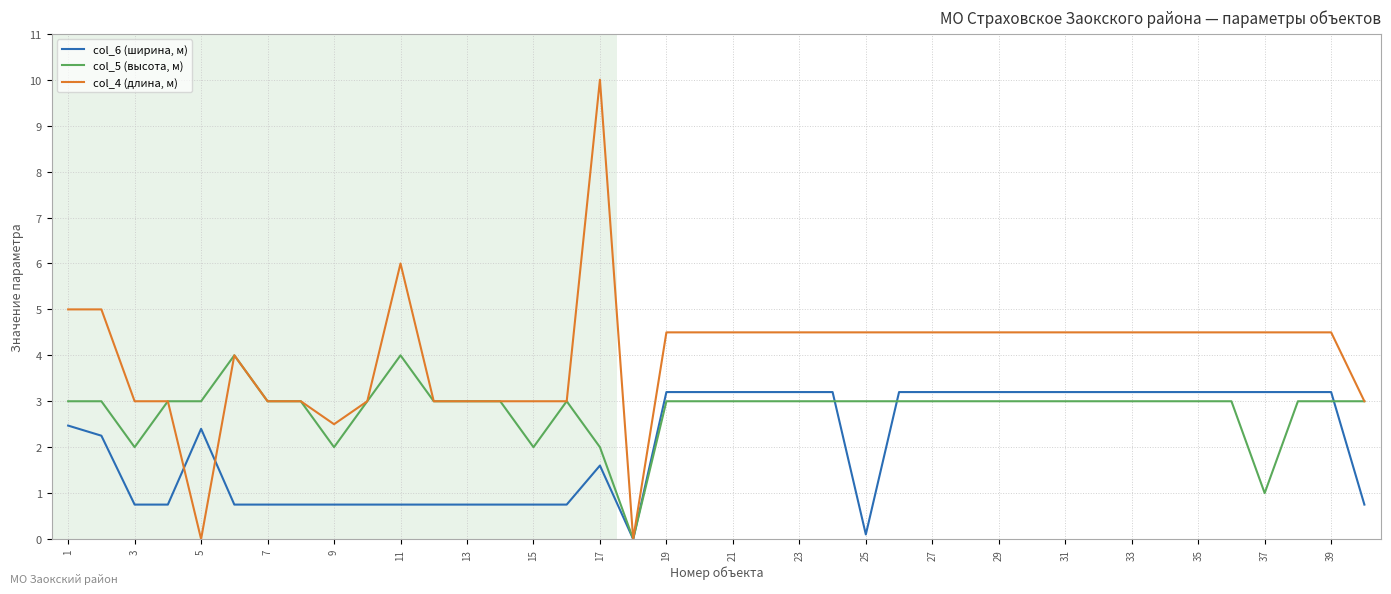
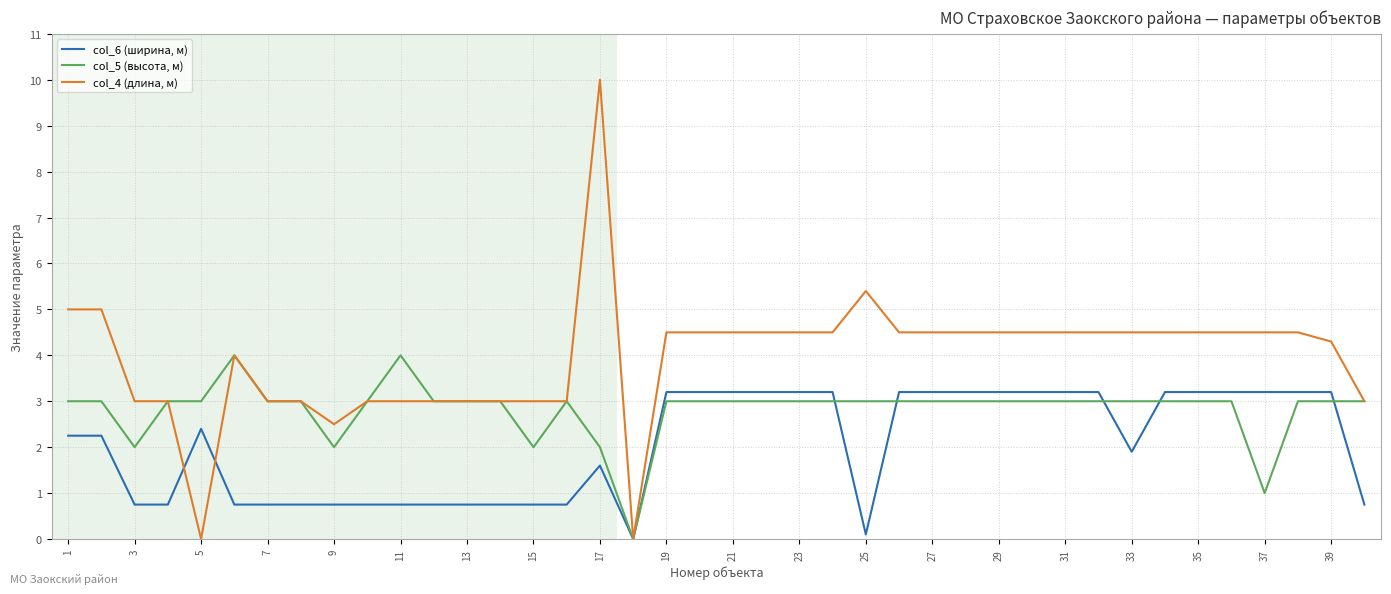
col_6 (ширина, м), 1: 2.5 -> 2.3
col_4 (длина, м), 11: 6 -> 3
col_4 (длина, м), 25: 4.5 -> 5.4
col_6 (ширина, м), 33: 3.2 -> 1.9
col_4 (длина, м), 39: 4.5 -> 4.3
